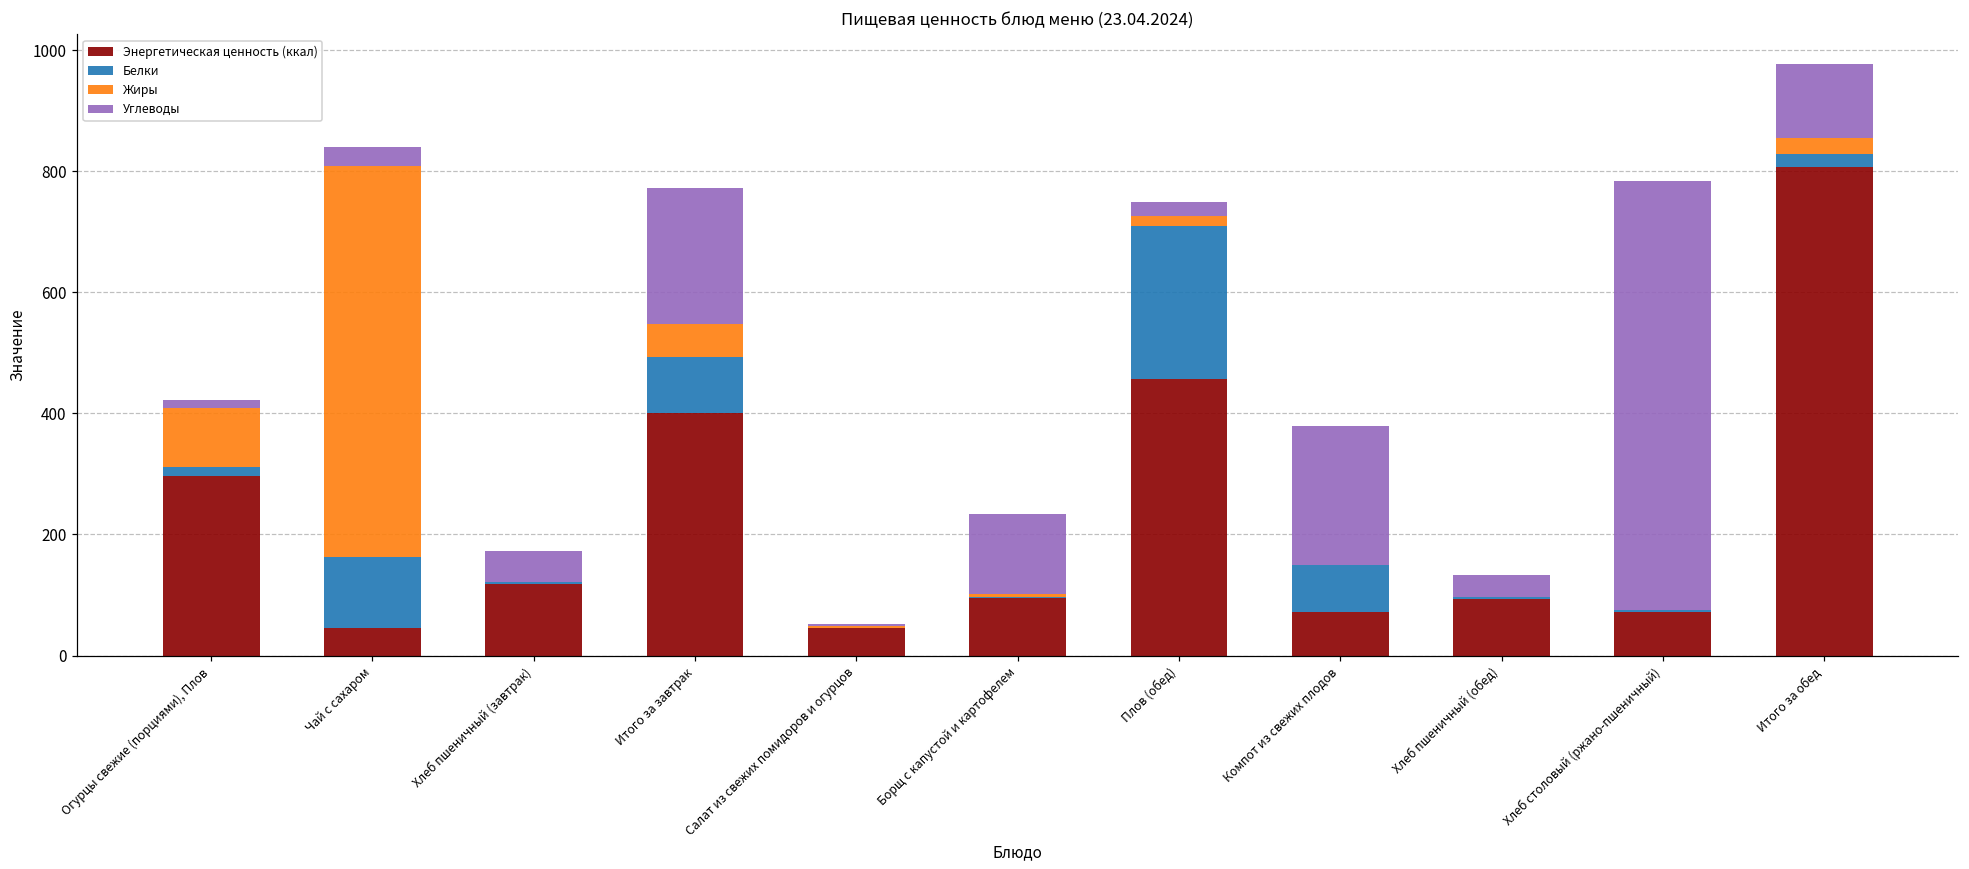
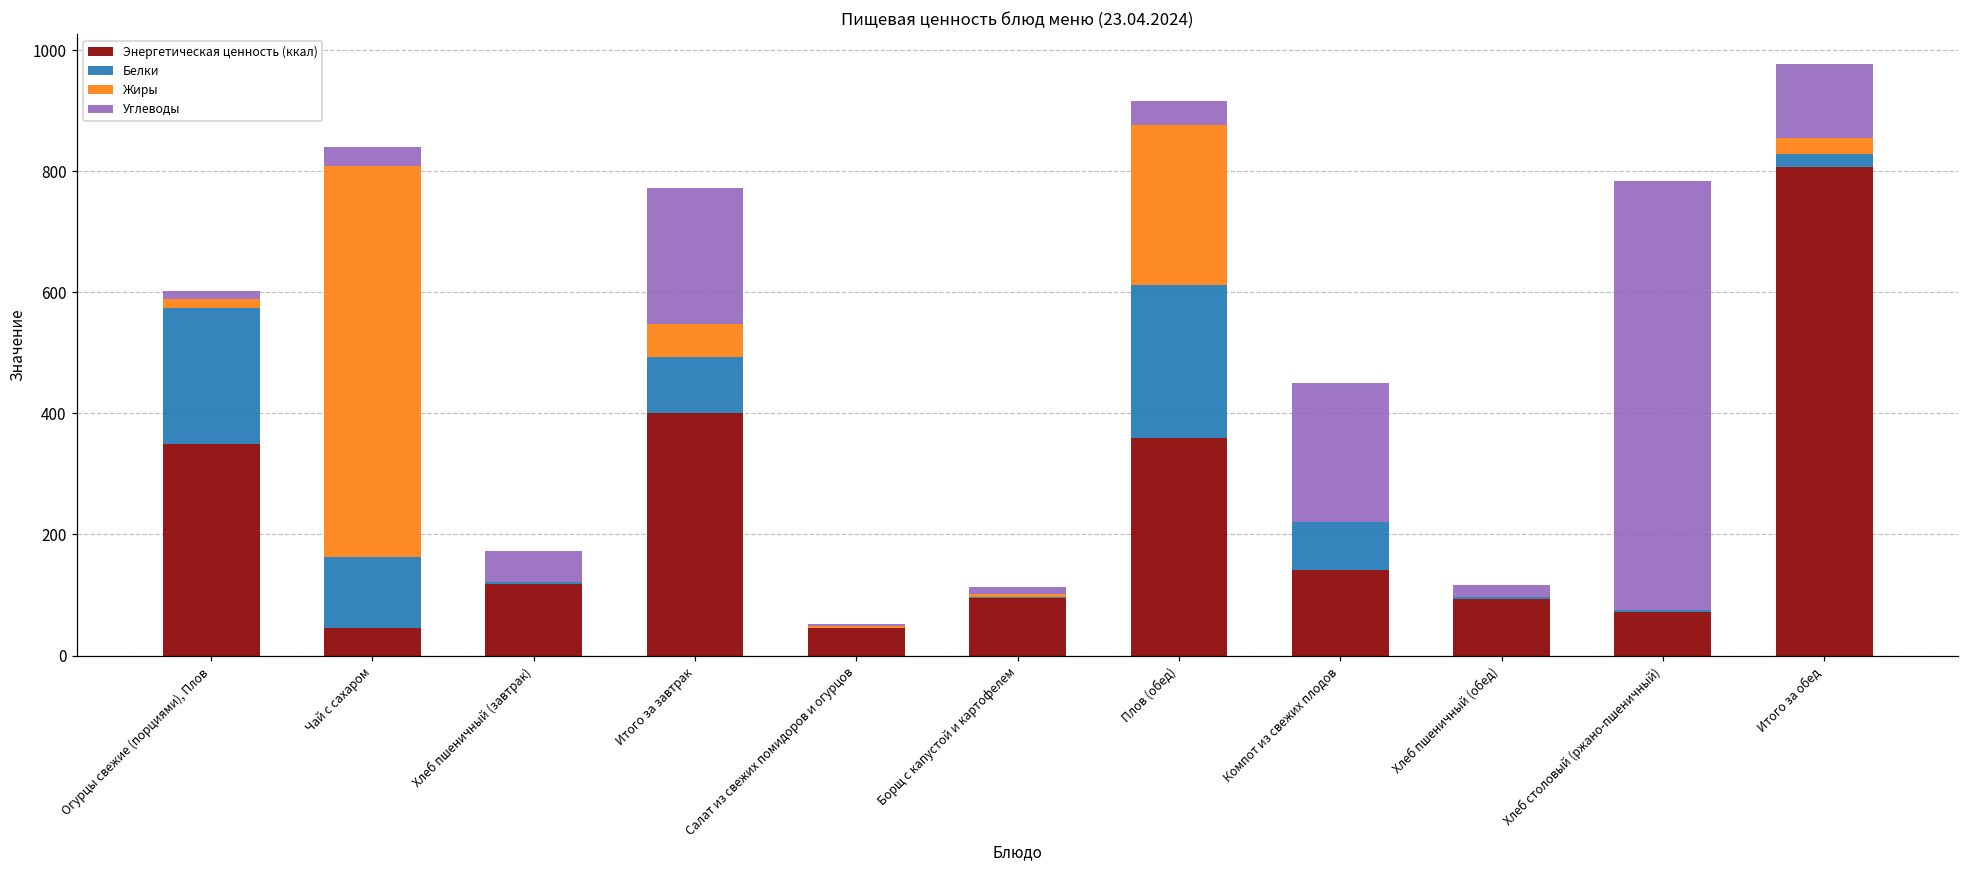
Энергетическая ценность (ккал), Огурцы свежие (порциями), Плов: 300 -> 350
Белки, Огурцы свежие (порциями), Плов: 10 -> 230
Жиры, Огурцы свежие (порциями), Плов: 100 -> 10
Углеводы, Борщ с капустой и картофелем: 130 -> 10
Энергетическая ценность (ккал), Плов (обед): 460 -> 360
Жиры, Плов (обед): 20 -> 260
Углеводы, Плов (обед): 20 -> 40
Энергетическая ценность (ккал), Компот из свежих плодов: 70 -> 140
Углеводы, Хлеб пшеничный (обед): 40 -> 20
